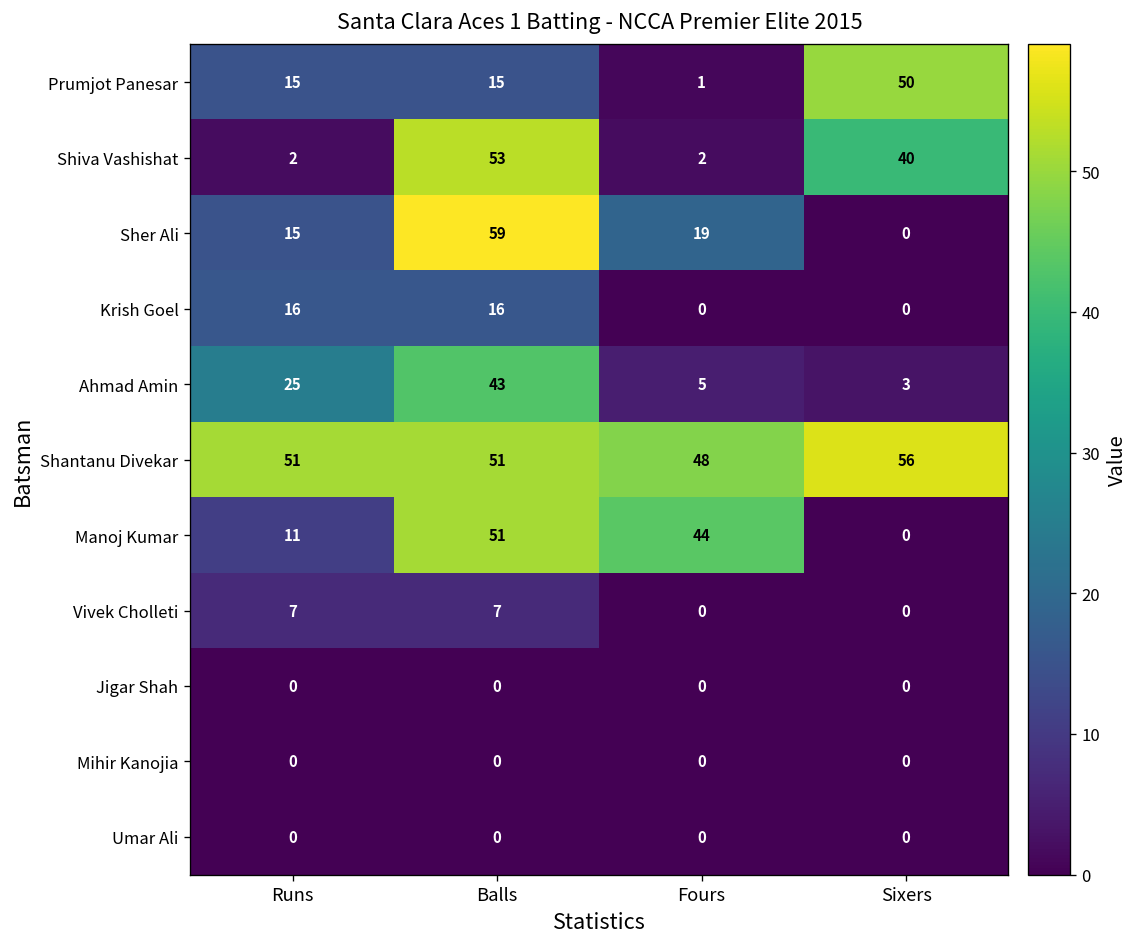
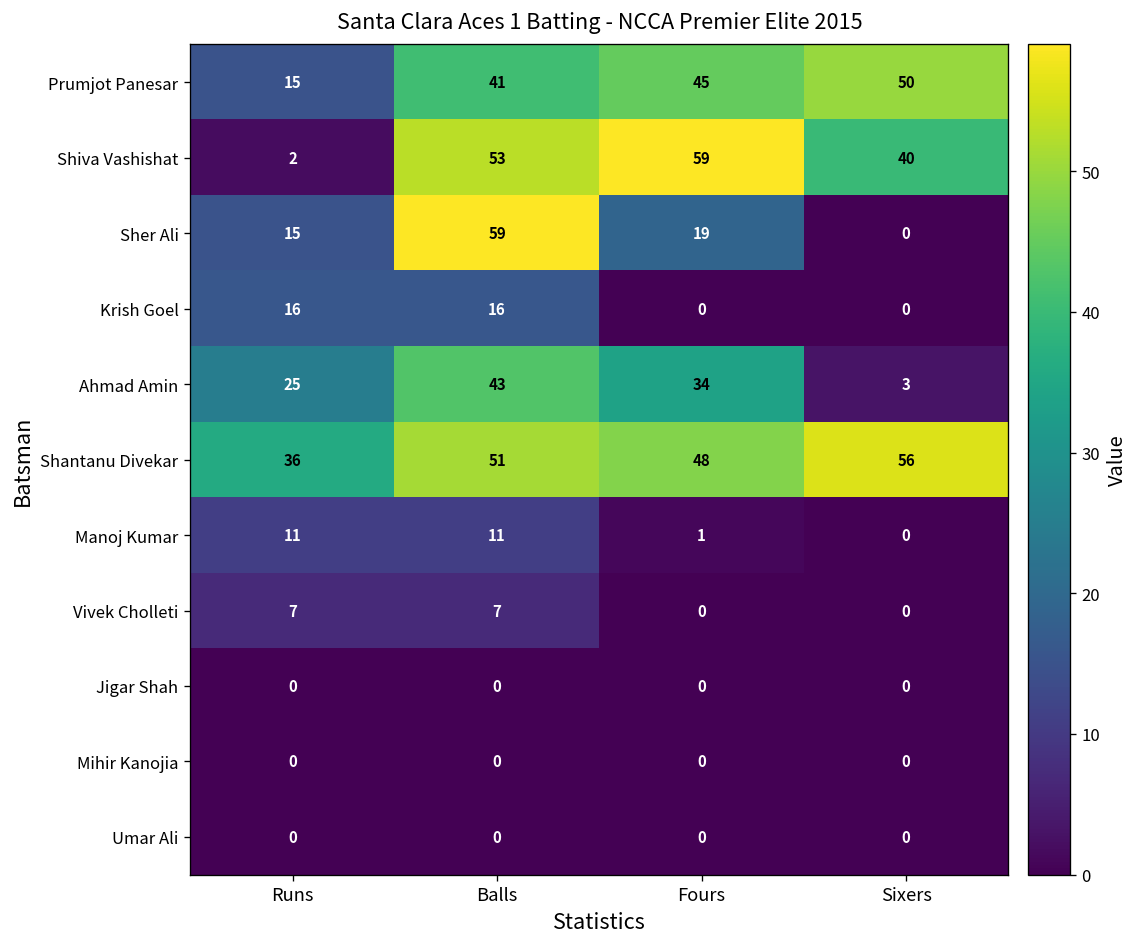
Prumjot Panesar, Balls: 15 -> 41
Prumjot Panesar, Fours: 1 -> 45
Shiva Vashishat, Fours: 2 -> 59
Ahmad Amin, Fours: 5 -> 34
Shantanu Divekar, Runs: 51 -> 36
Manoj Kumar, Balls: 51 -> 11
Manoj Kumar, Fours: 44 -> 1
